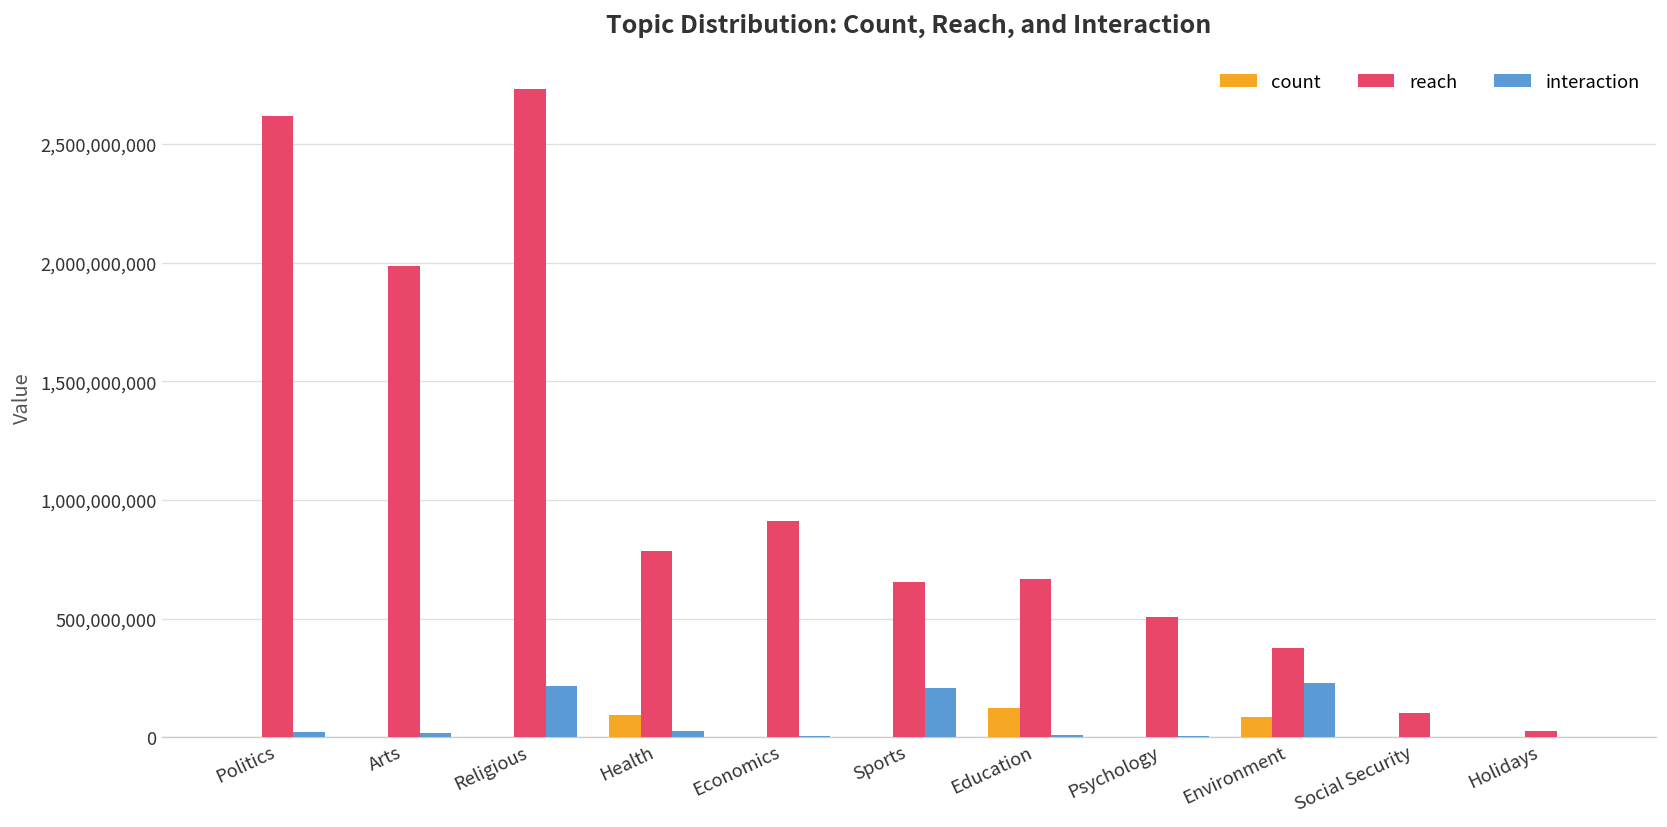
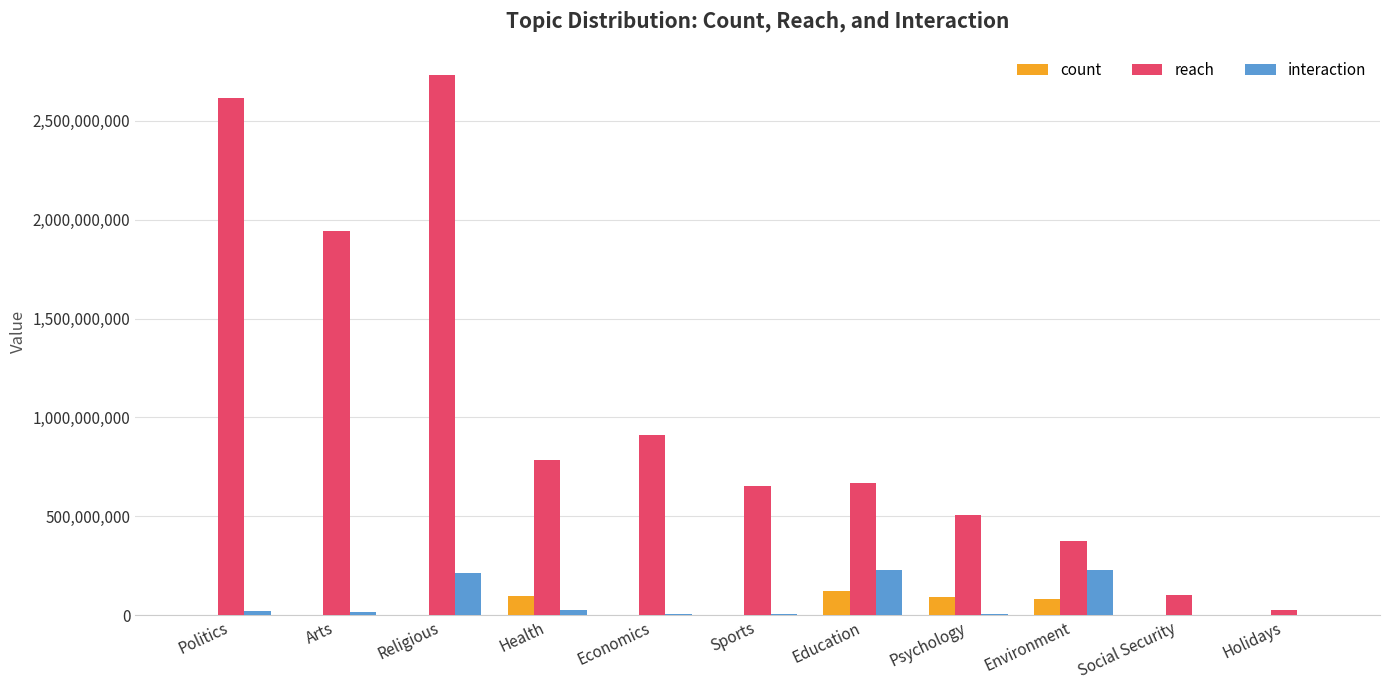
reach, Arts: 1,980,000,000 -> 1,940,000,000
interaction, Sports: 210,000,000 -> 10,000,000
interaction, Education: 10,000,000 -> 230,000,000
count, Psychology: 0 -> 90,000,000
